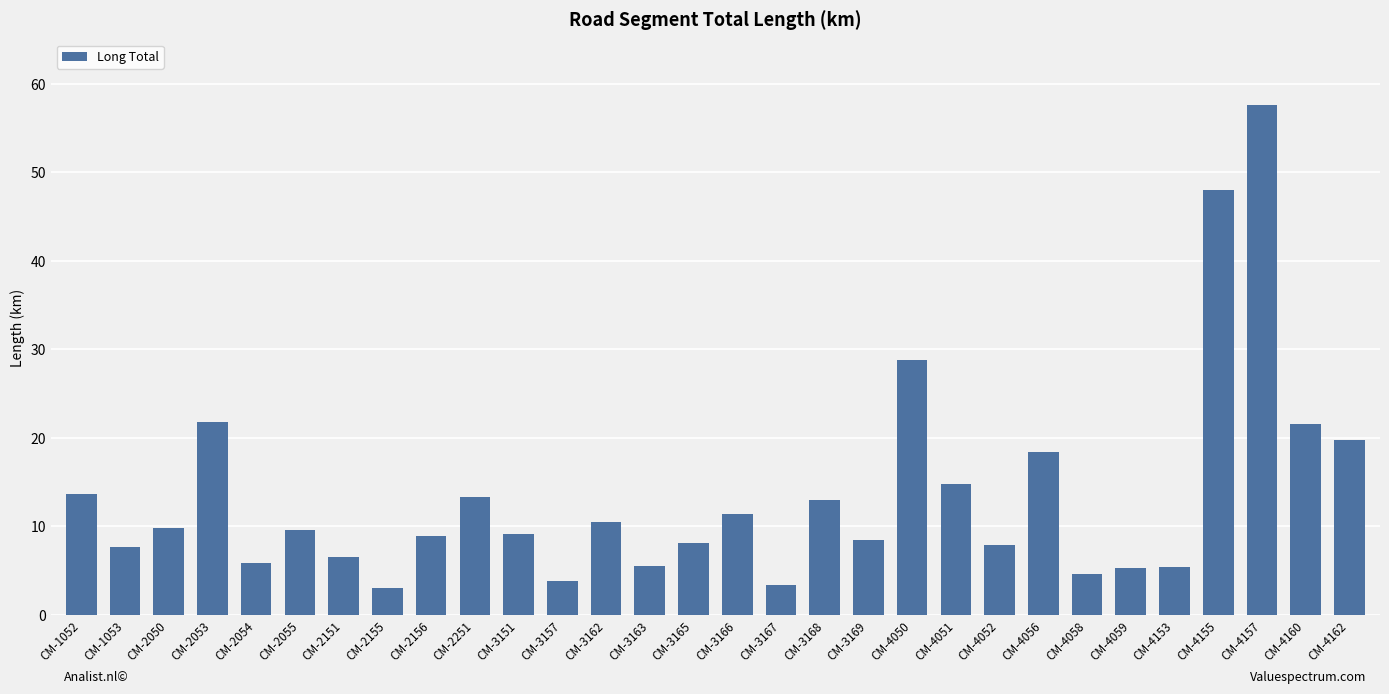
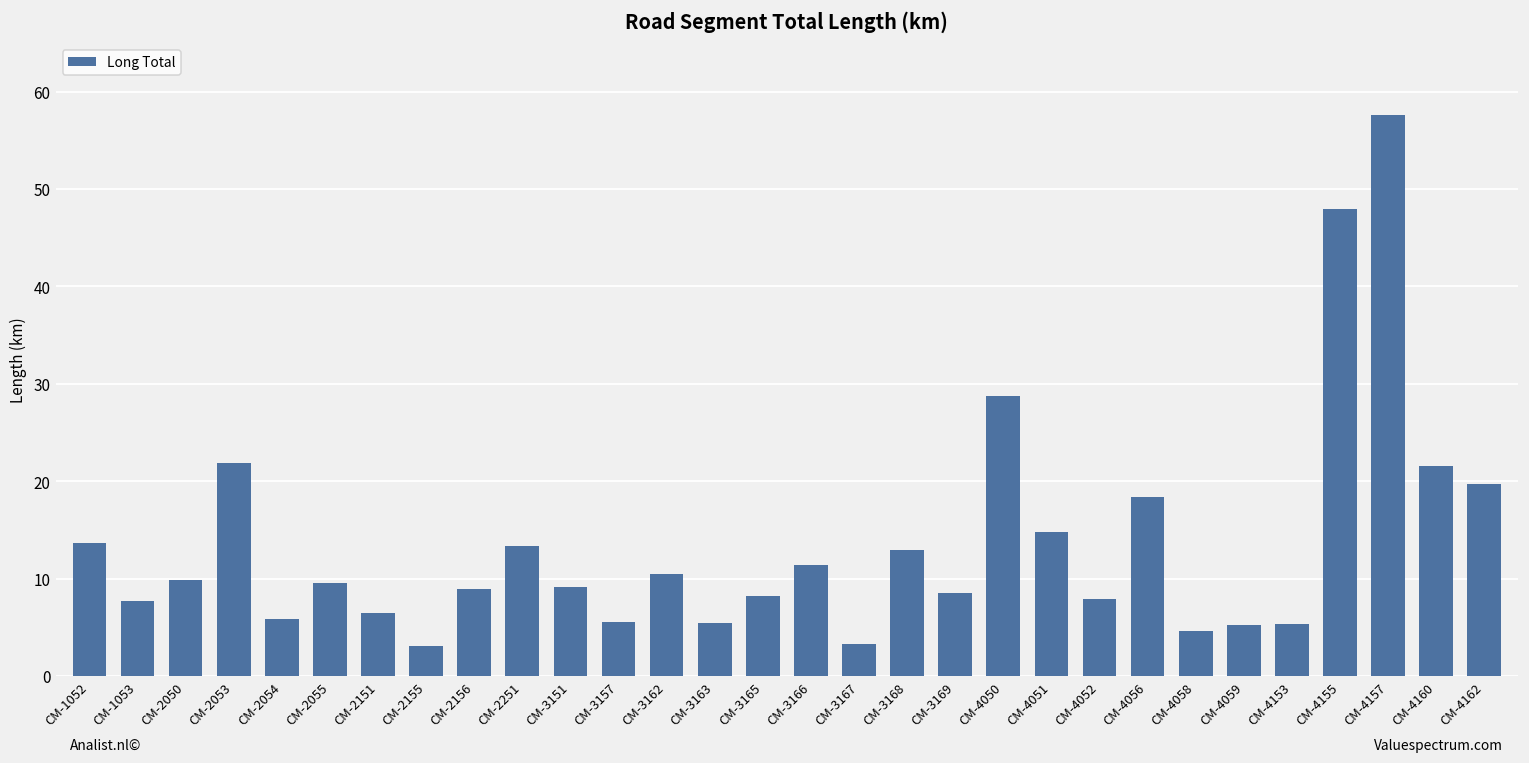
CM-3157: 4 -> 6
